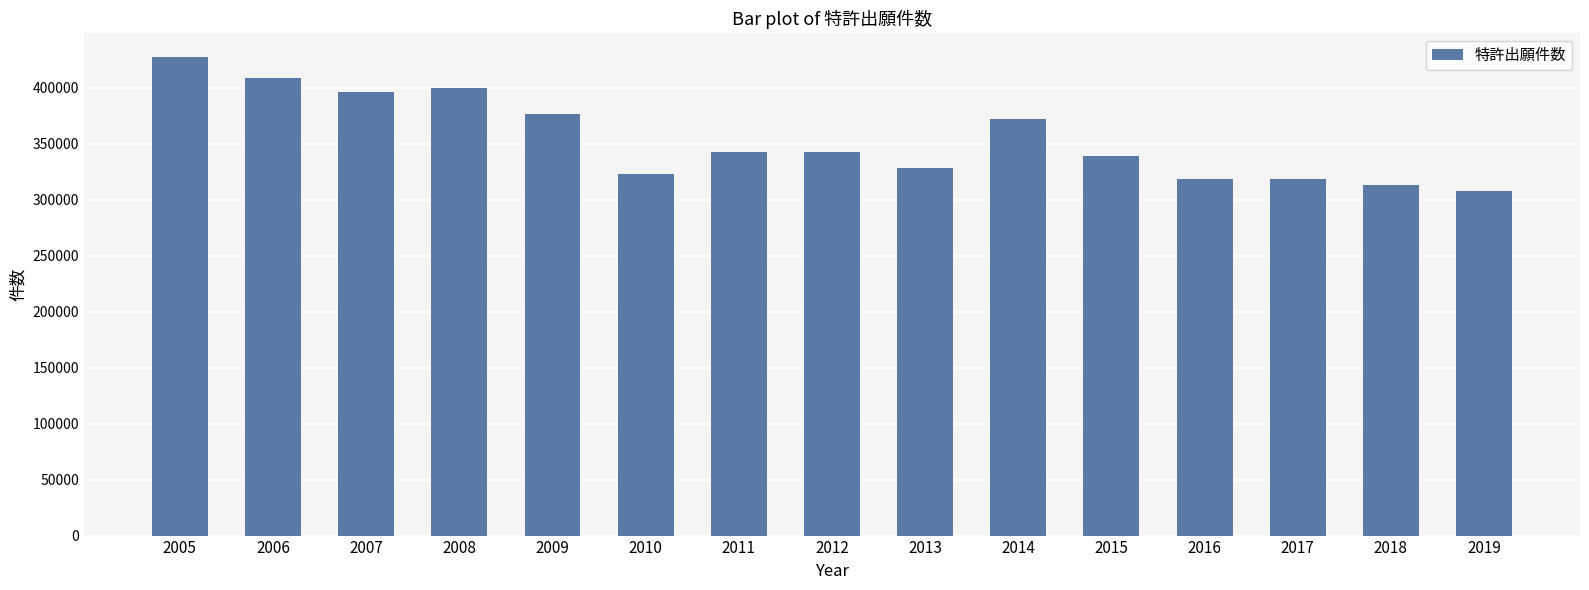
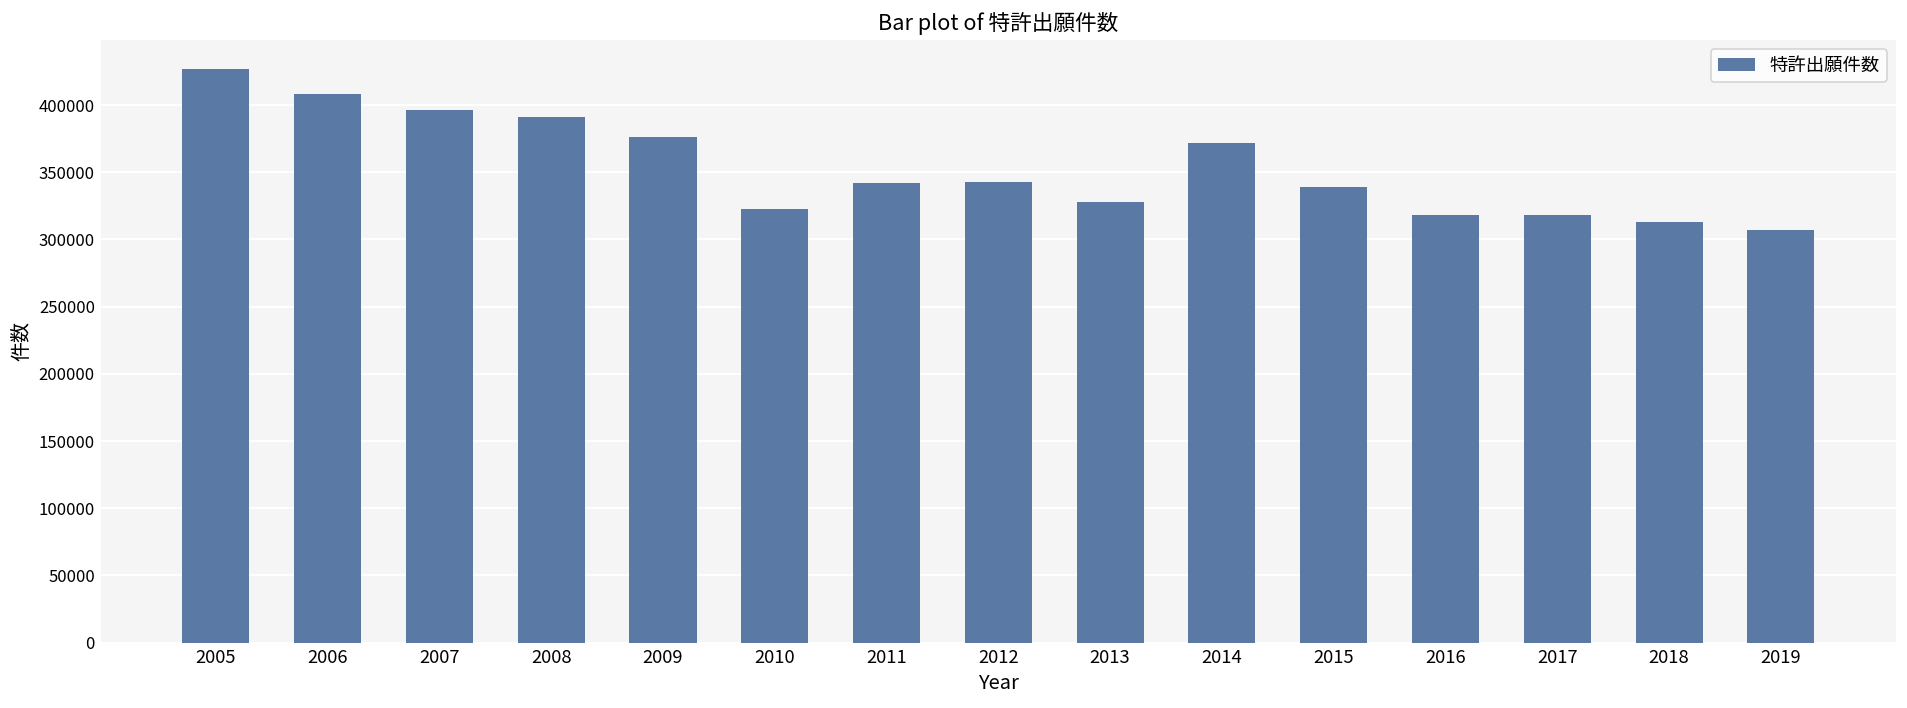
2008: 399000 -> 391000
